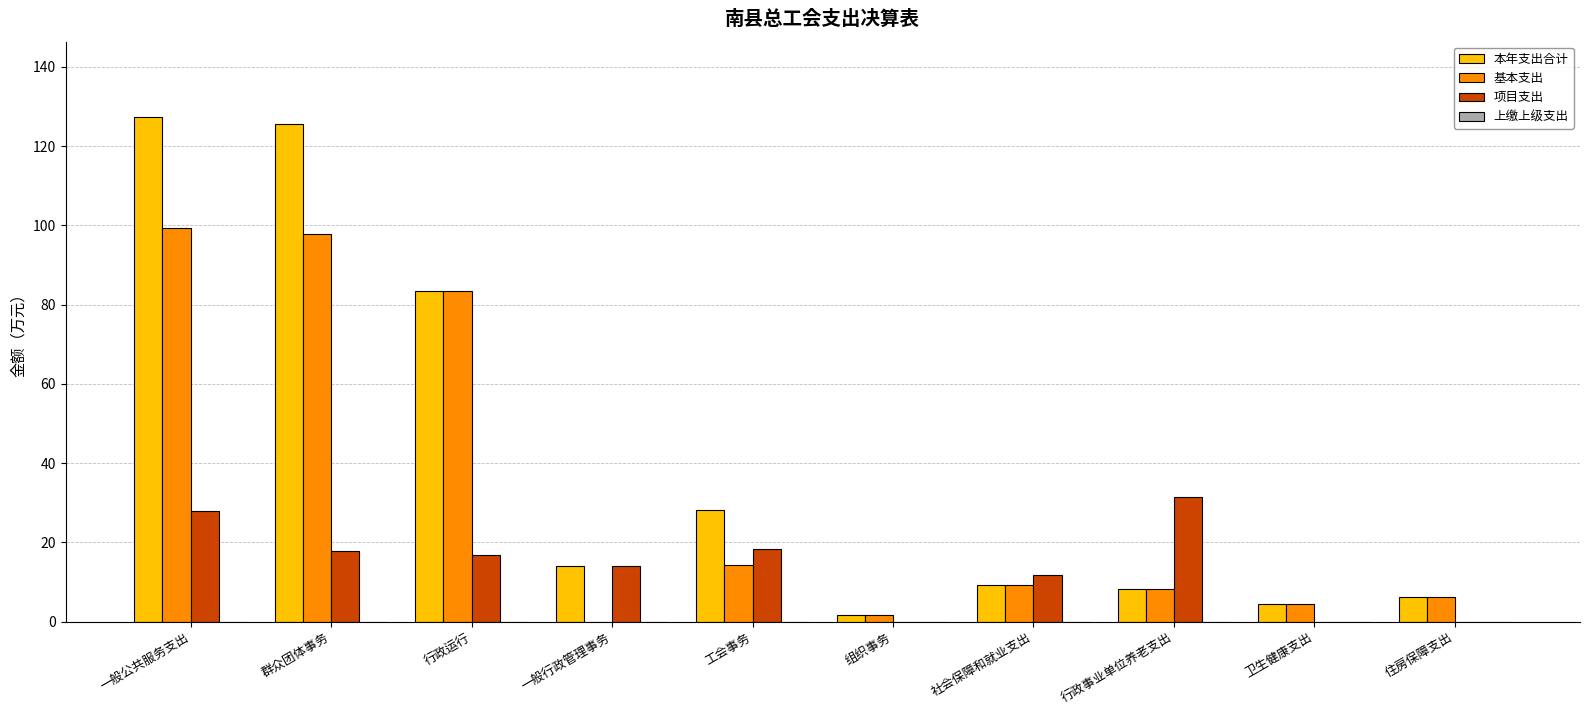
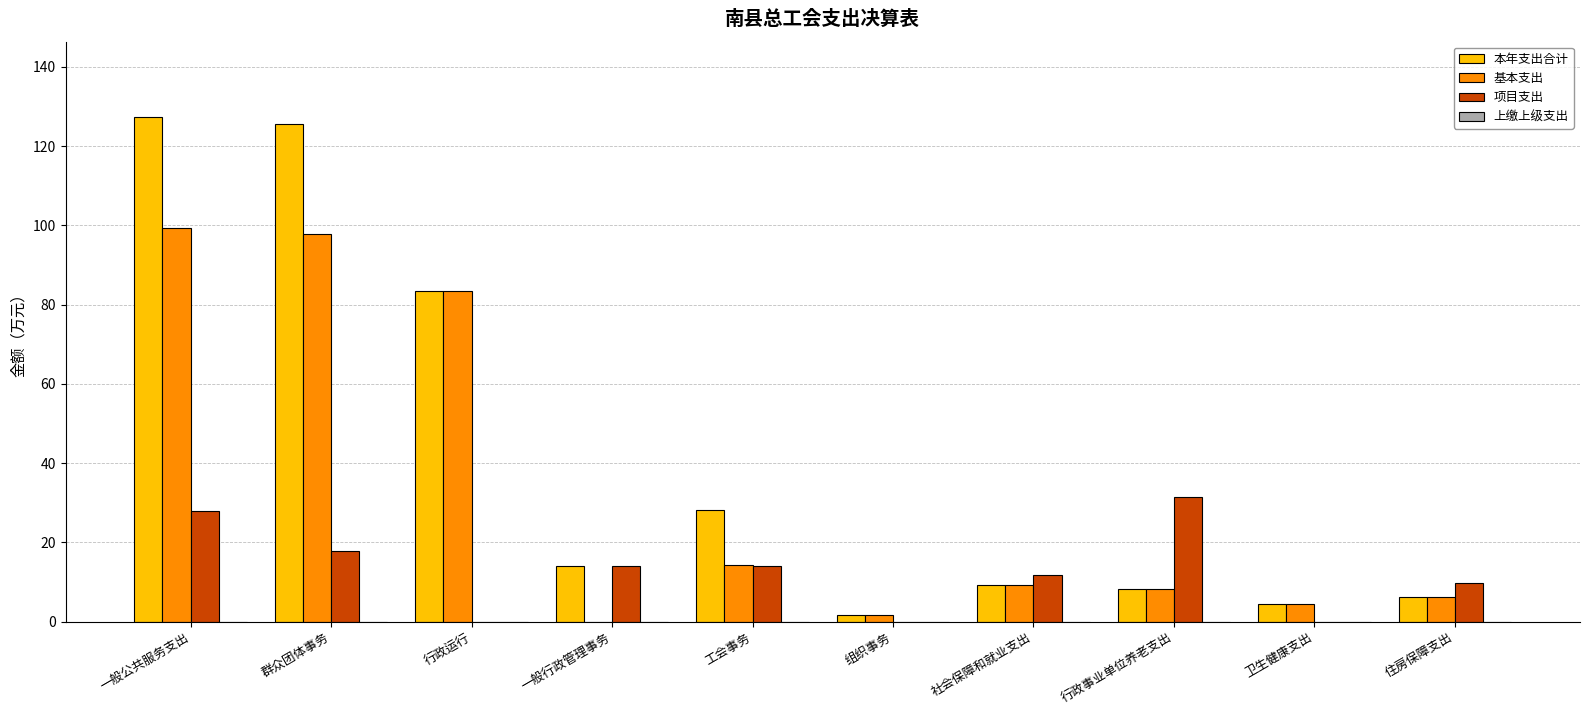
项目支出, 行政运行: 17 -> 0
项目支出, 工会事务: 18 -> 14
项目支出, 住房保障支出: 0 -> 10
